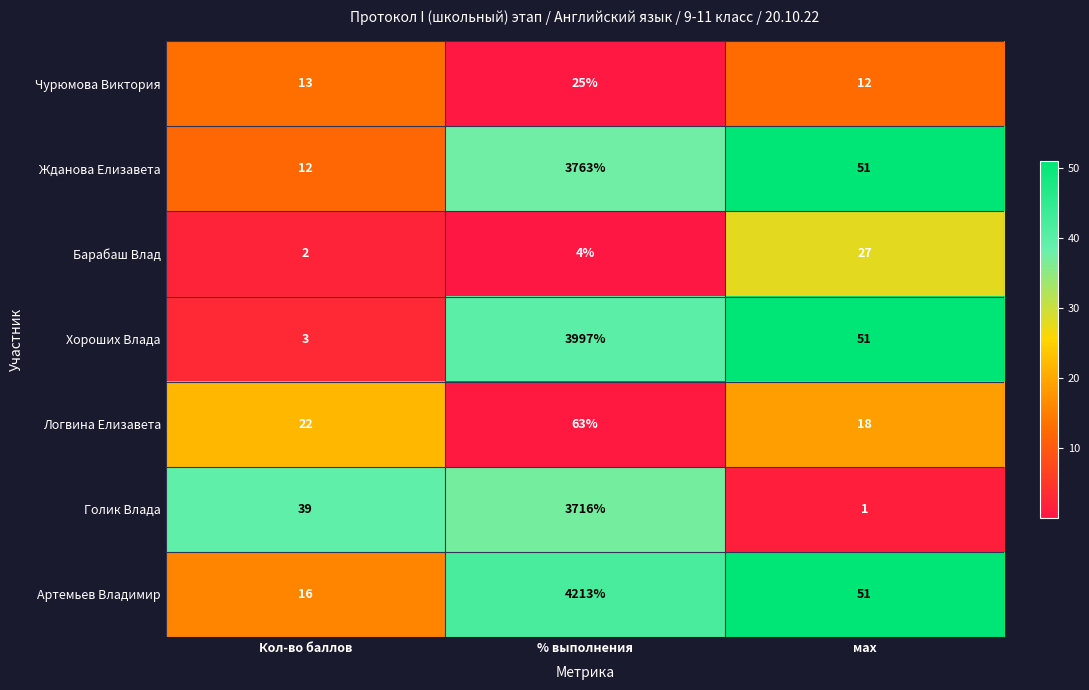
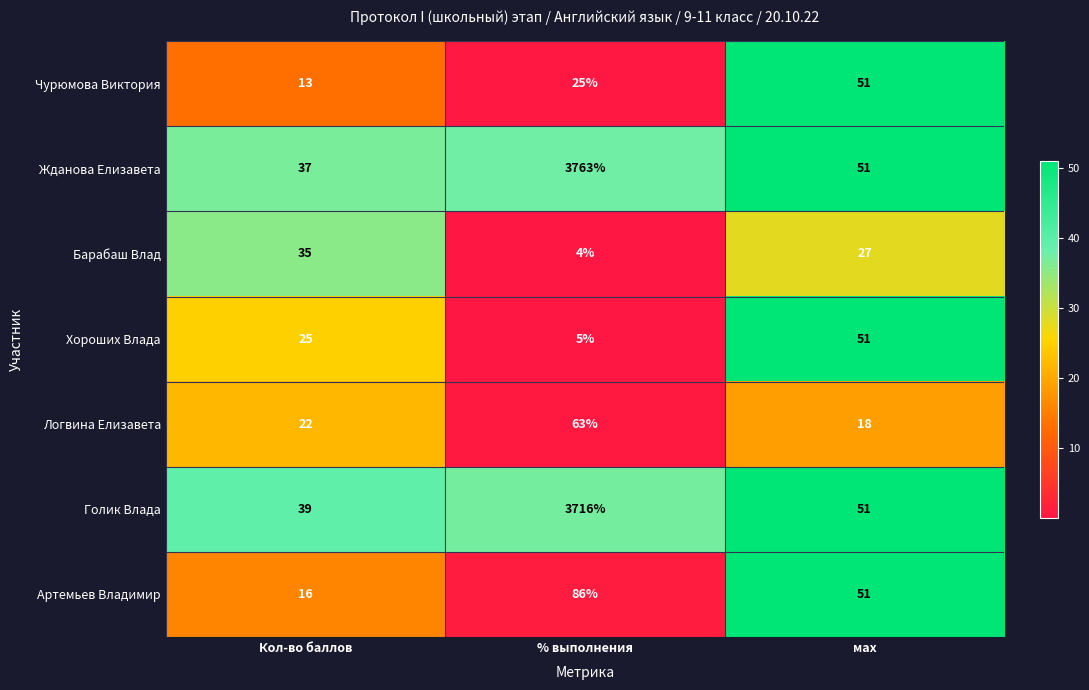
Чурюмова Виктория, мах: 12 -> 51
Жданова Елизавета, Кол-во баллов: 12 -> 37
Барабаш Влад, Кол-во баллов: 2 -> 35
Хороших Влада, Кол-во баллов: 3 -> 25
Хороших Влада, % выполнения: 3997% -> 5%
Голик Влада, мах: 1 -> 51
Артемьев Владимир, % выполнения: 4213% -> 86%
